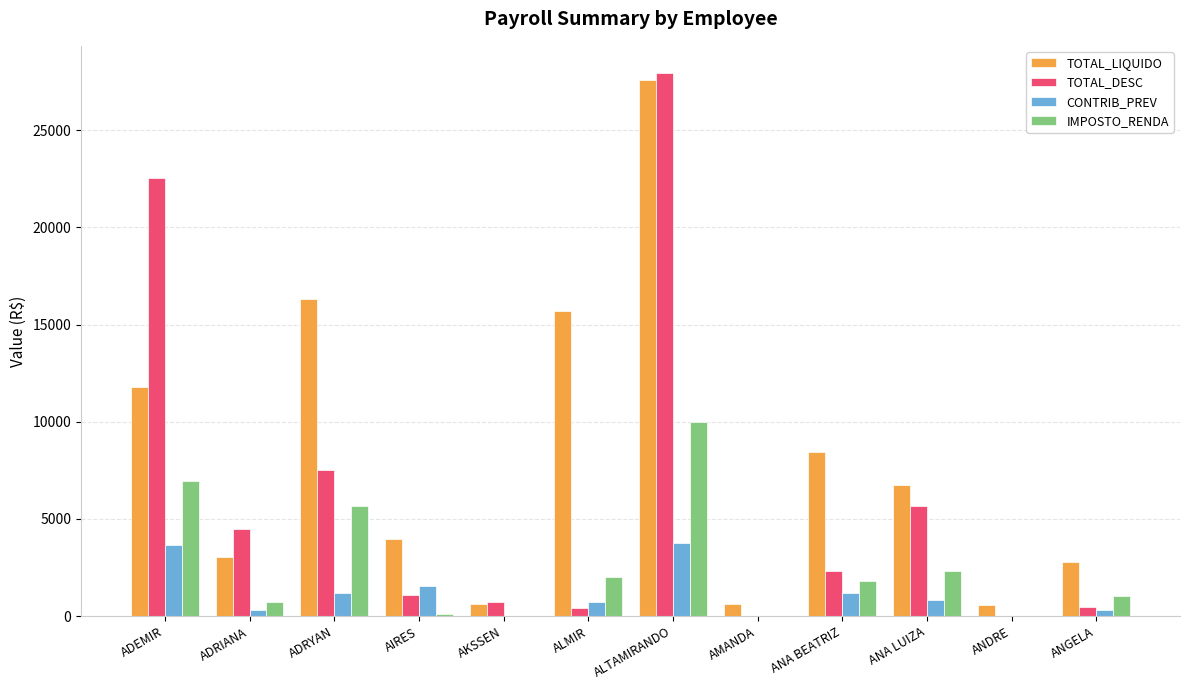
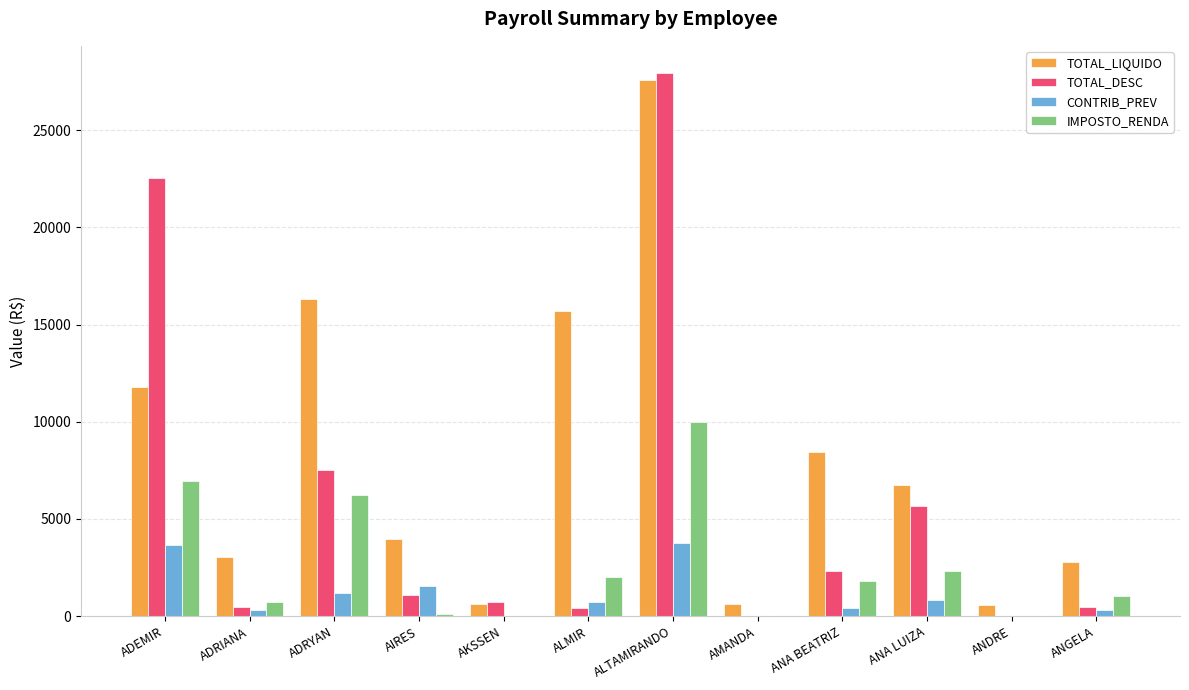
TOTAL_DESC, ADRIANA: 4500 -> 500
IMPOSTO_RENDA, ADRYAN: 5600 -> 6200
CONTRIB_PREV, ANA BEATRIZ: 1200 -> 400
